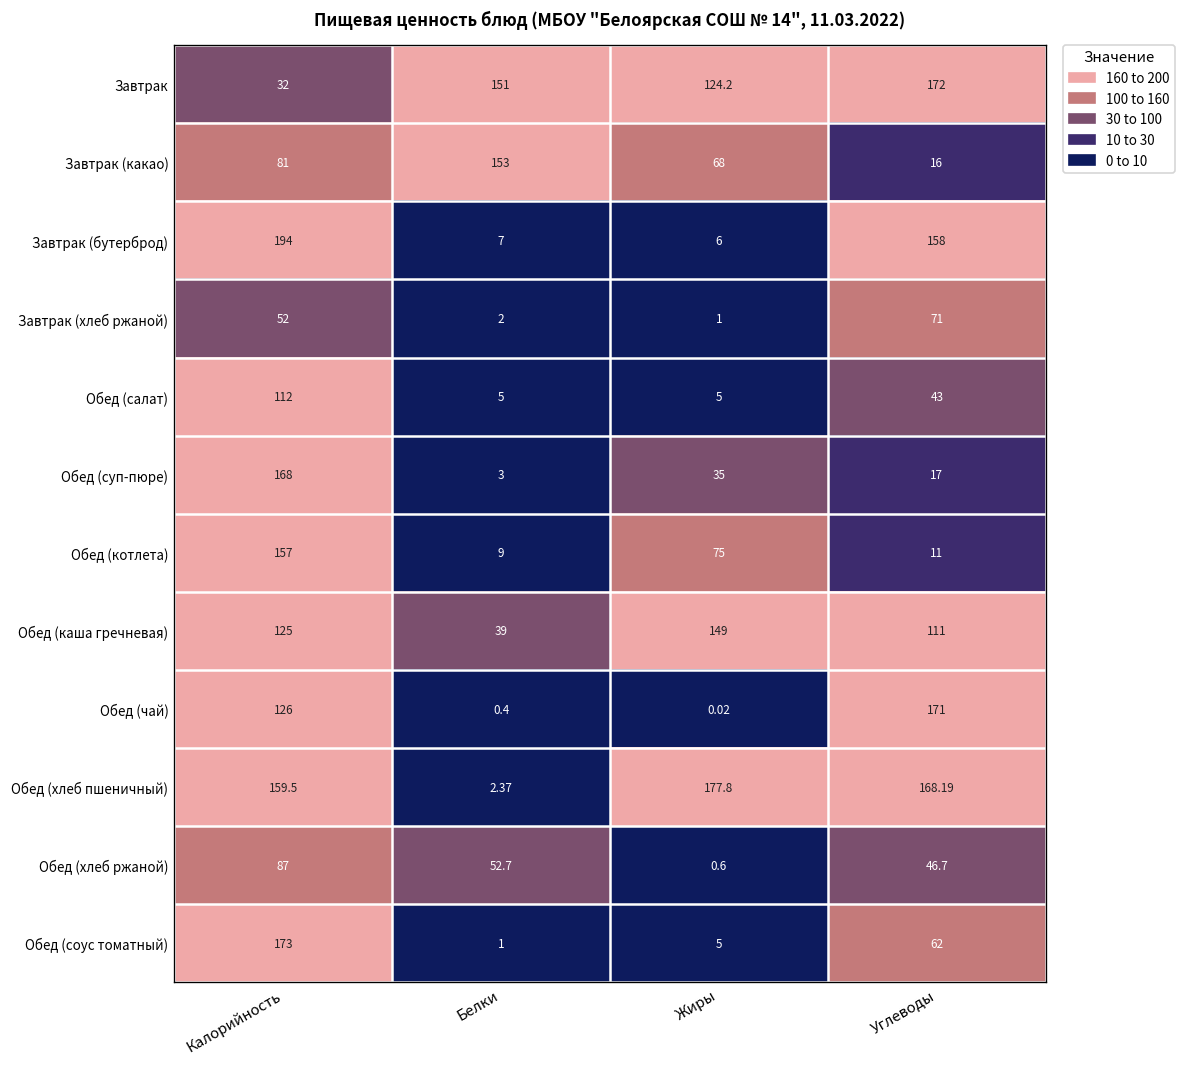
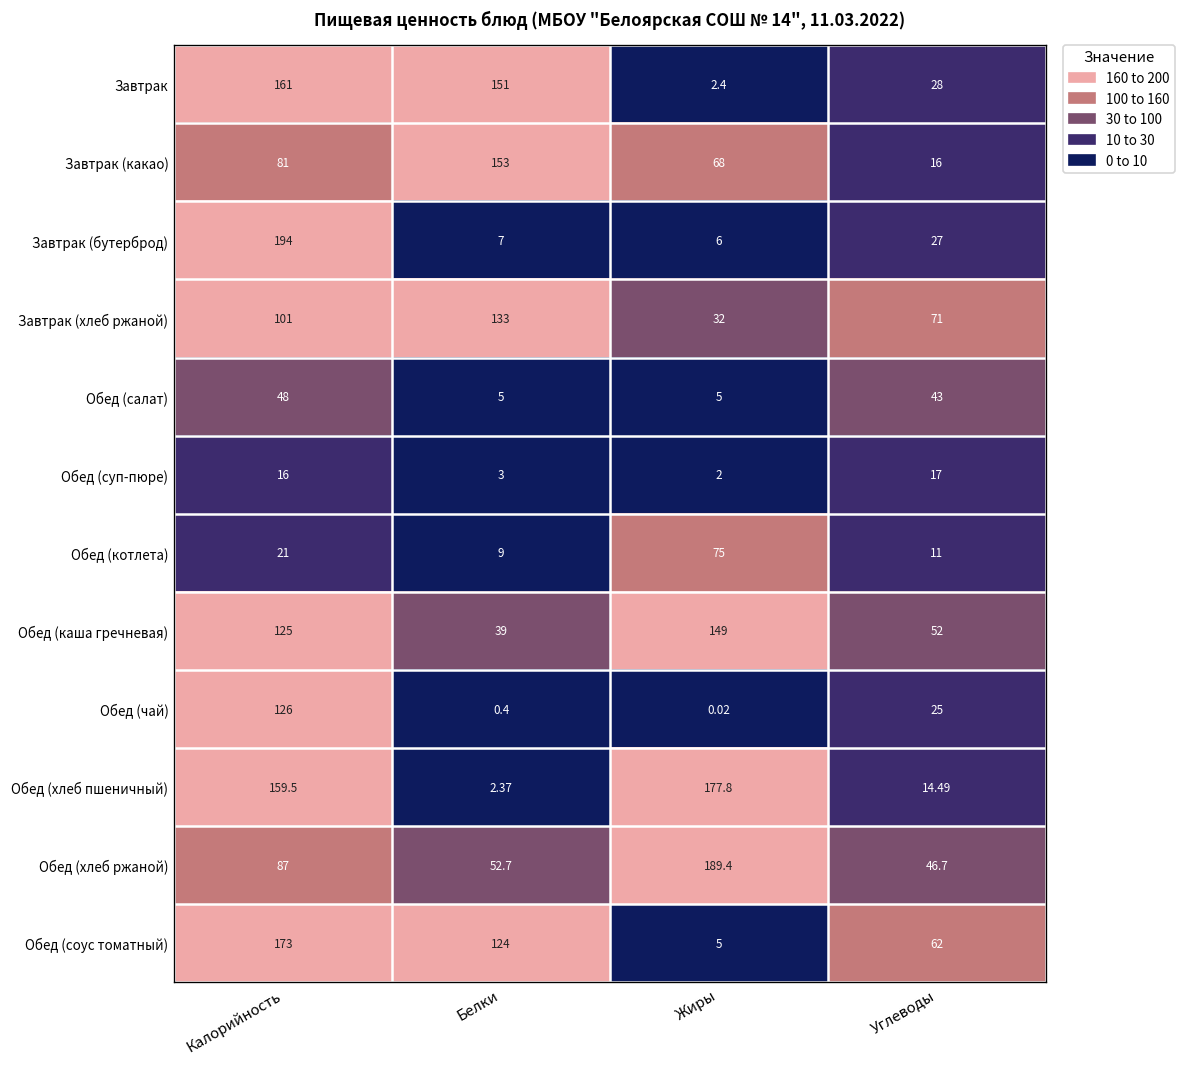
Завтрак, Калорийность: 32 -> 161
Завтрак, Жиры: 124.2 -> 2.4
Завтрак, Углеводы: 172 -> 28
Завтрак (бутерброд), Углеводы: 158 -> 27
Завтрак (хлеб ржаной), Калорийность: 52 -> 101
Завтрак (хлеб ржаной), Белки: 2 -> 133
Завтрак (хлеб ржаной), Жиры: 1 -> 32
Обед (салат), Калорийность: 112 -> 48
Обед (суп-пюре), Калорийность: 168 -> 16
Обед (суп-пюре), Жиры: 35 -> 2
Обед (котлета), Калорийность: 157 -> 21
Обед (каша гречневая), Углеводы: 111 -> 52
Обед (чай), Углеводы: 171 -> 25
Обед (хлеб пшеничный), Углеводы: 168.19 -> 14.49
Обед (хлеб ржаной), Жиры: 0.6 -> 189.4
Обед (соус томатный), Белки: 1 -> 124
